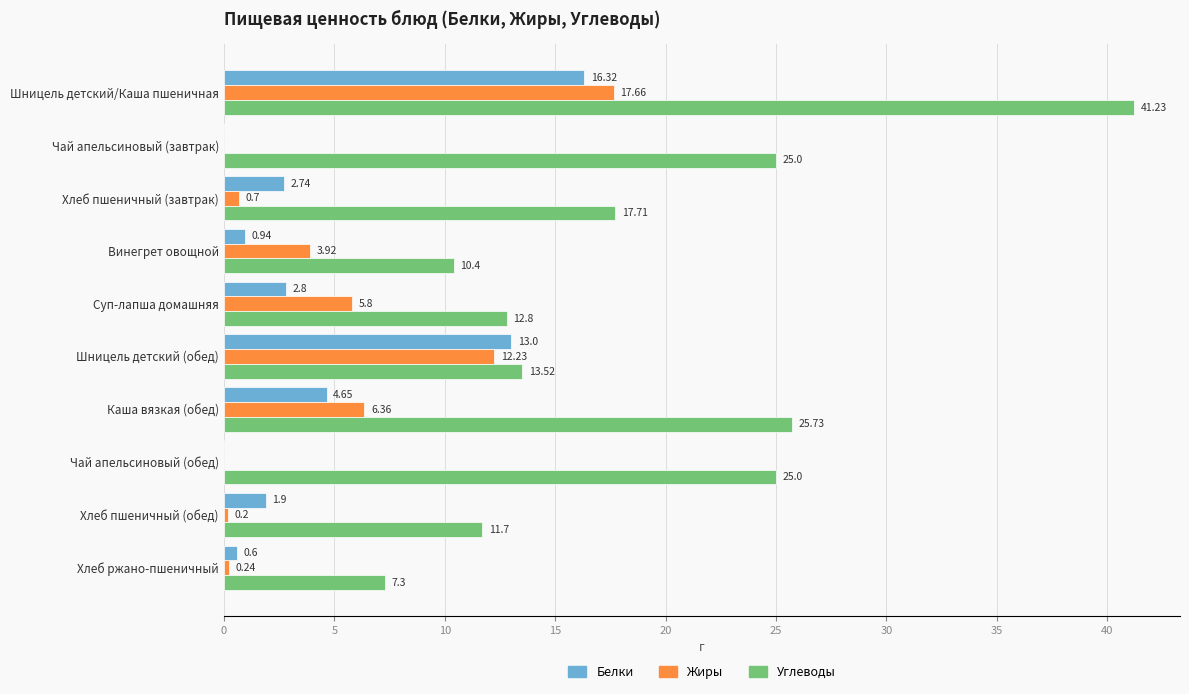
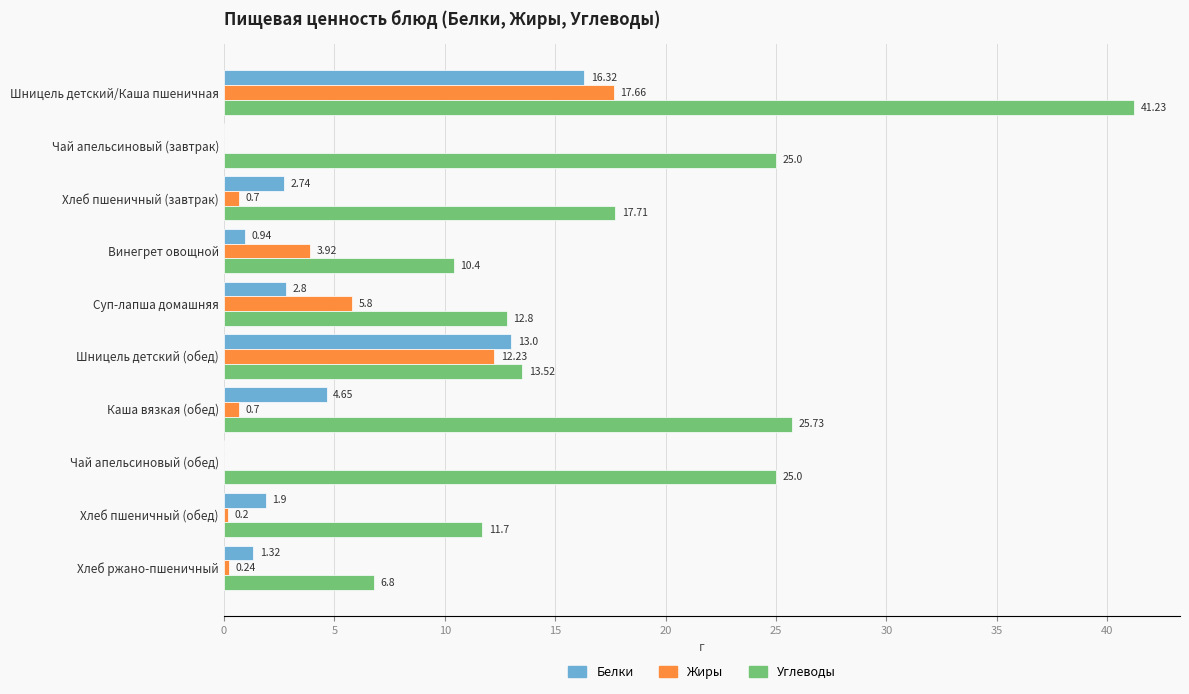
Жиры, Каша вязкая (обед): 6.36 -> 0.7
Белки, Хлеб ржано-пшеничный: 0.6 -> 1.32
Углеводы, Хлеб ржано-пшеничный: 7.3 -> 6.8
